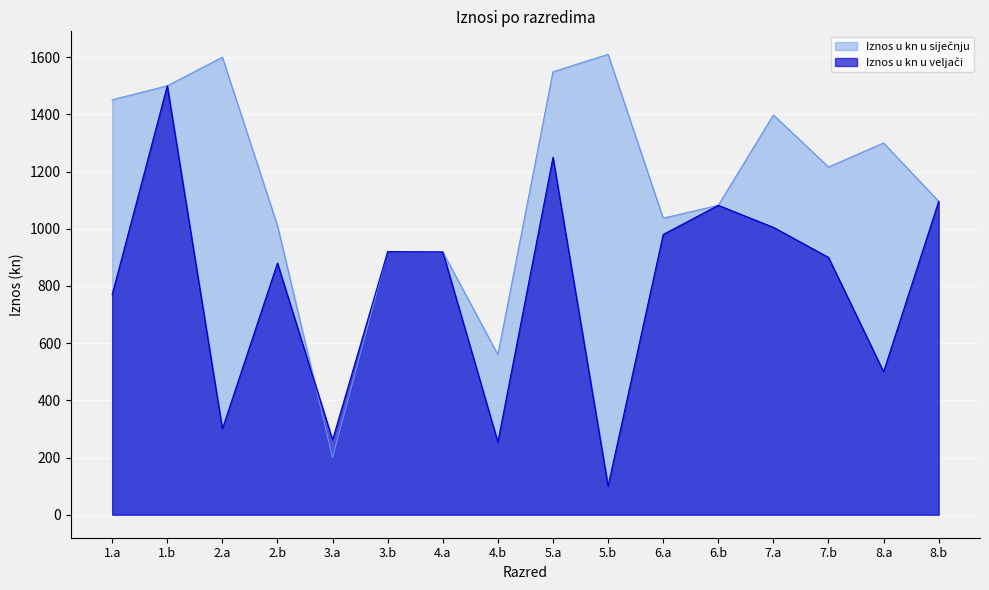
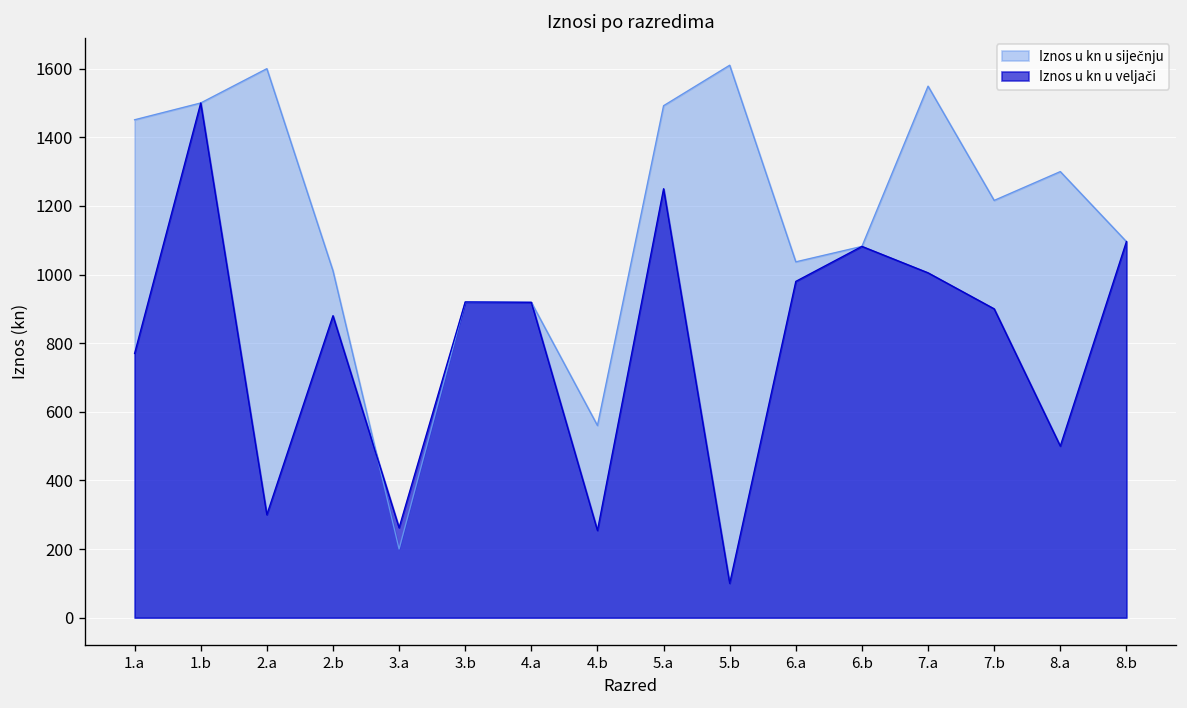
Iznos u kn u siječnju, 5.a: 1550 -> 1490
Iznos u kn u siječnju, 7.a: 1400 -> 1550
